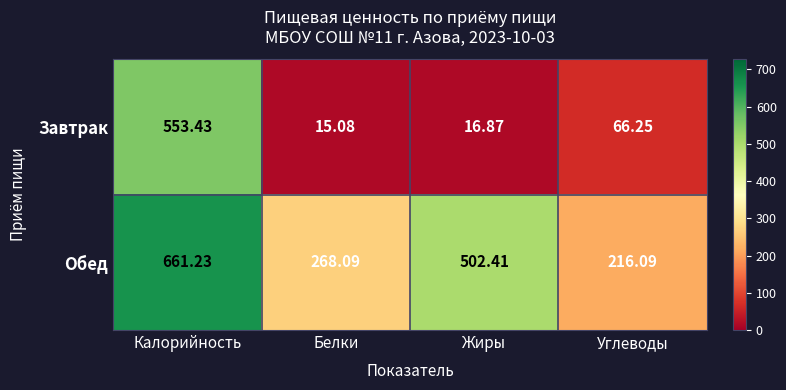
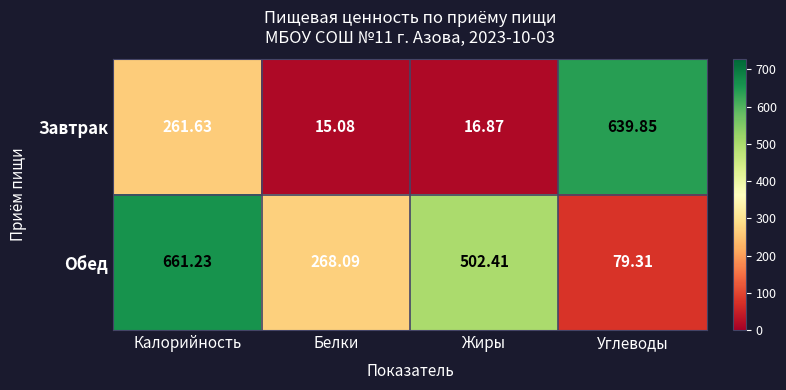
Завтрак, Калорийность: 553.43 -> 261.63
Завтрак, Углеводы: 66.25 -> 639.85
Обед, Углеводы: 216.09 -> 79.31
